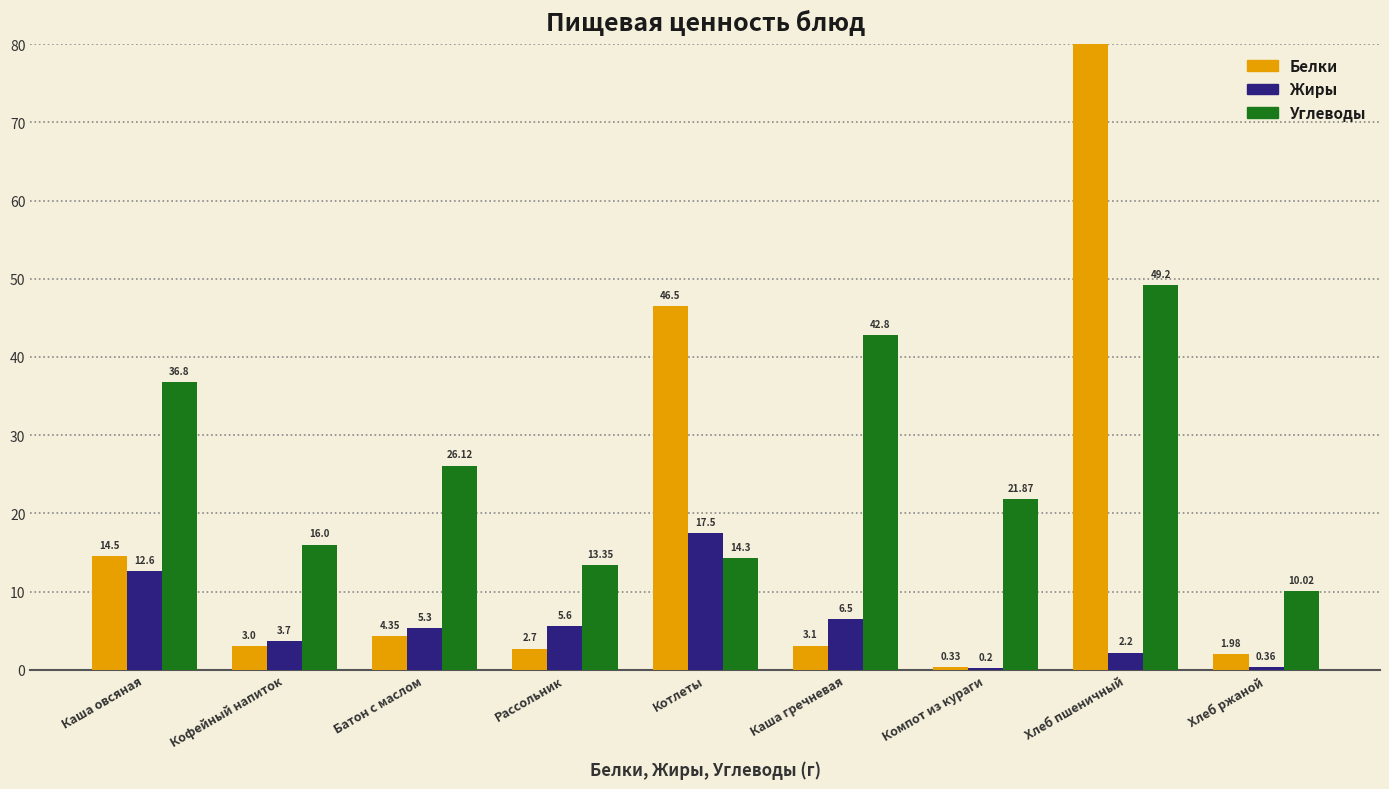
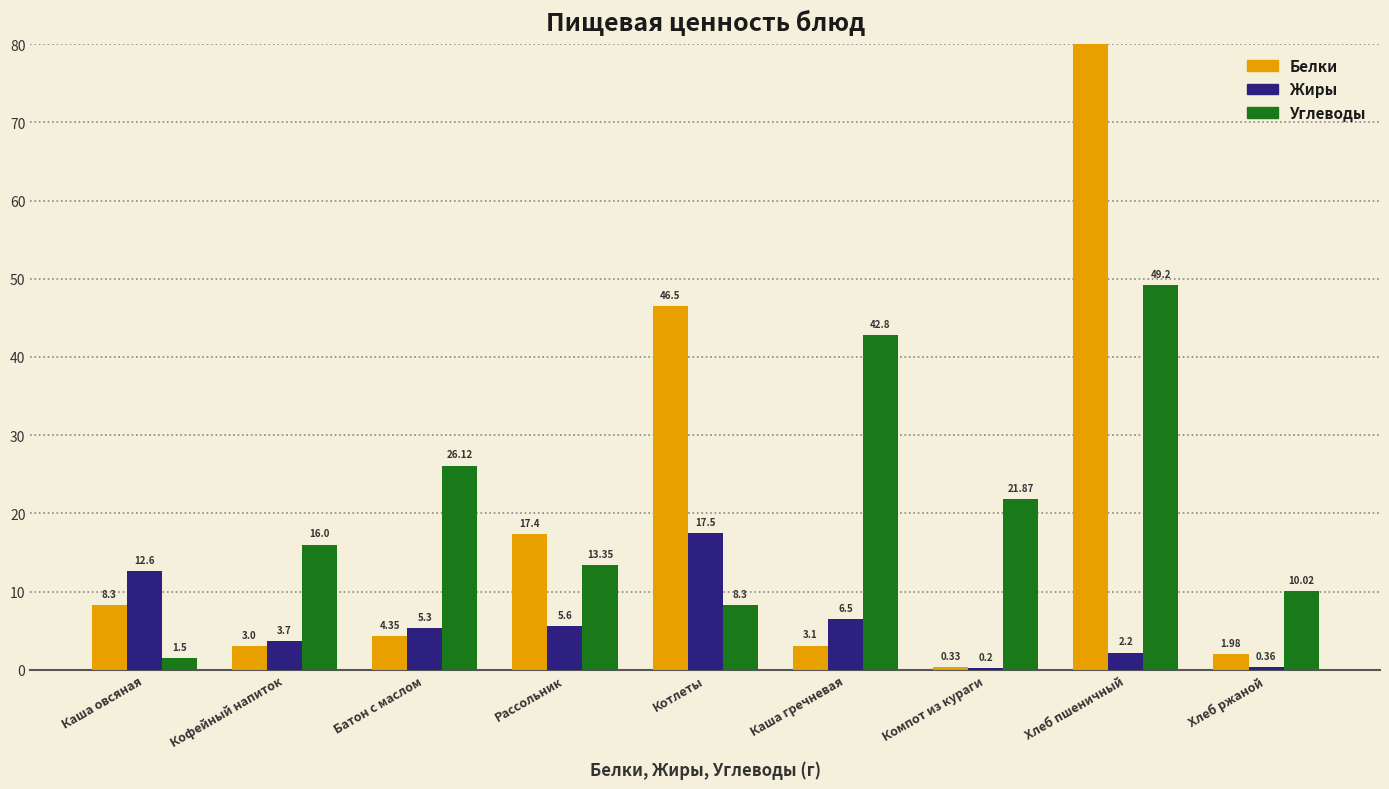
Белки, Каша овсяная: 14.5 -> 8.3
Углеводы, Каша овсяная: 36.8 -> 1.5
Белки, Рассольник: 2.7 -> 17.4
Углеводы, Котлеты: 14.3 -> 8.3
